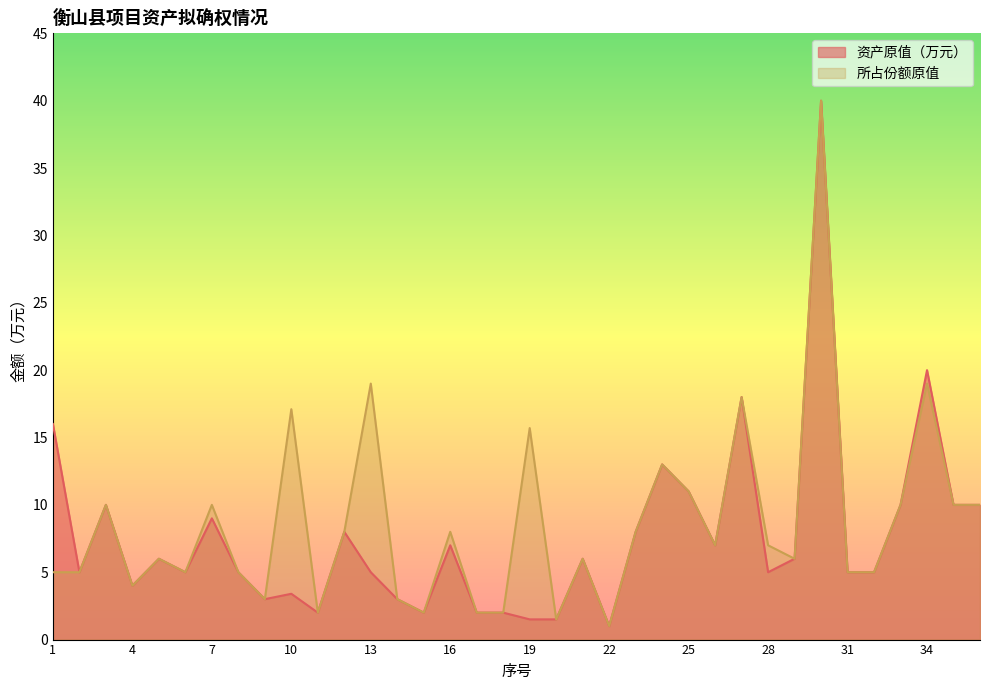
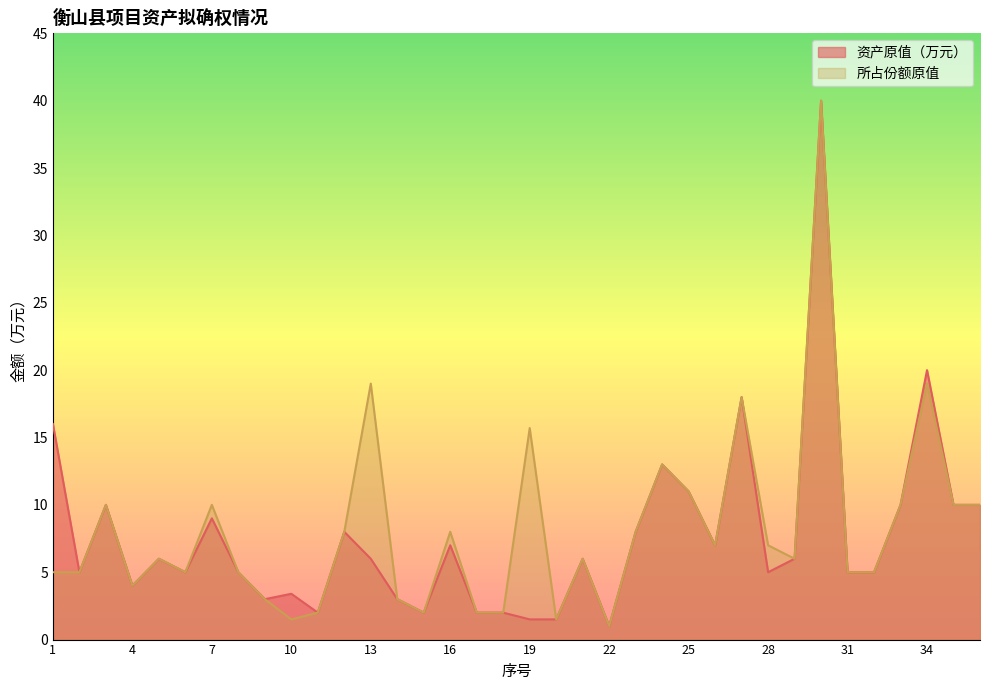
所占份额原值, 10: 17.1 -> 1.5
资产原值（万元）, 13: 5 -> 6
